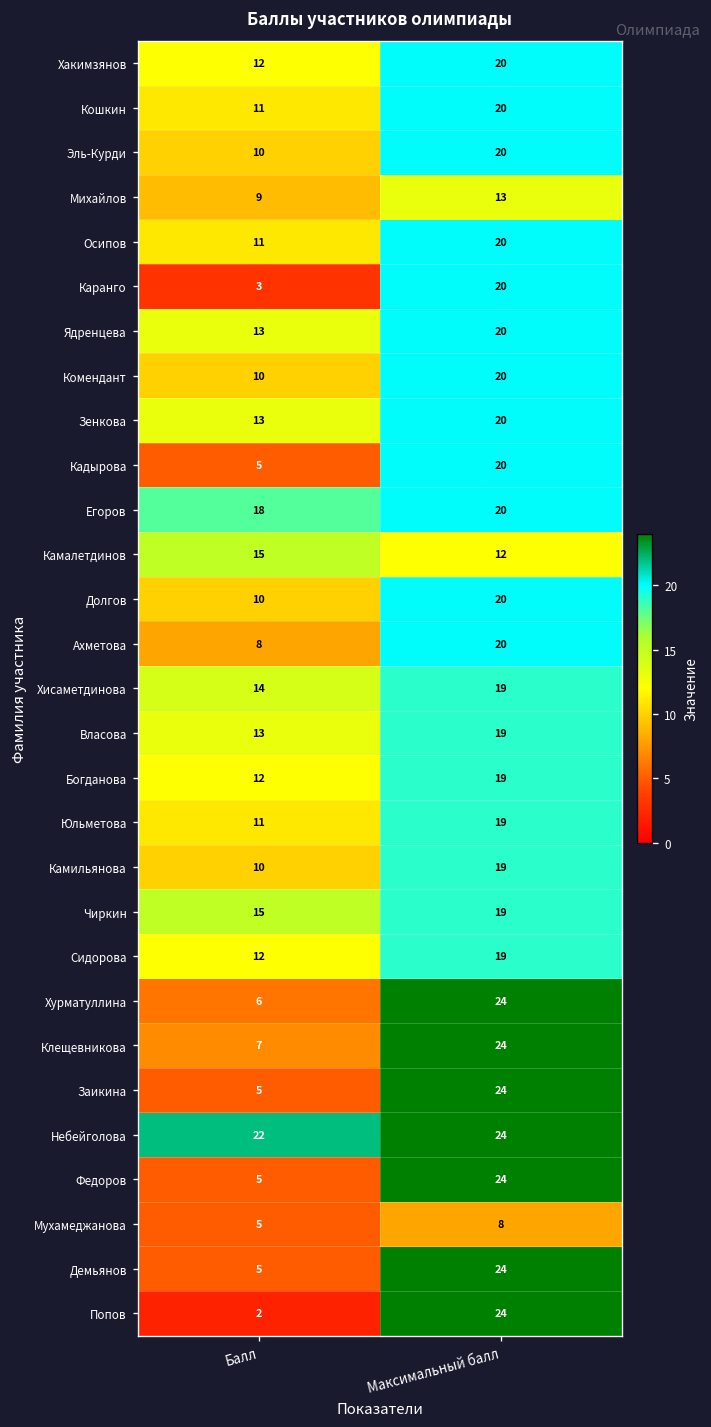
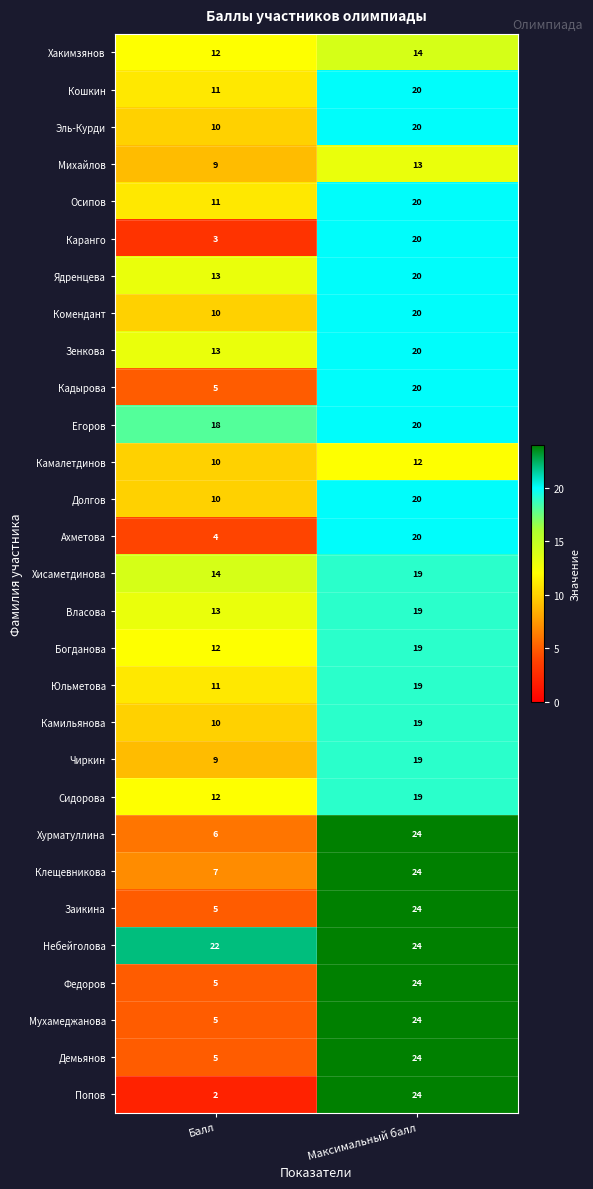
Хакимзянов, Максимальный балл: 20 -> 14
Камалетдинов, Балл: 15 -> 10
Ахметова, Балл: 8 -> 4
Чиркин, Балл: 15 -> 9
Мухамеджанова, Максимальный балл: 8 -> 24
